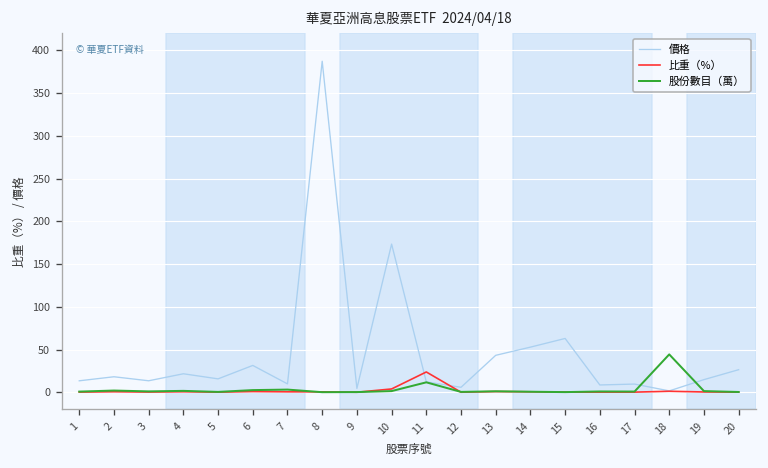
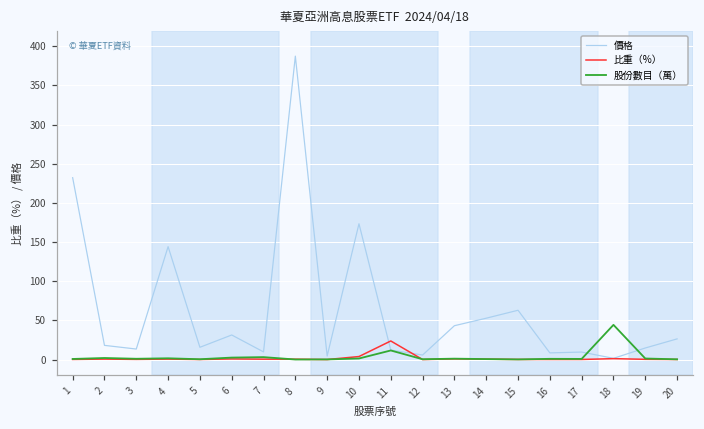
價格, 1: 10 -> 230
價格, 4: 20 -> 140
